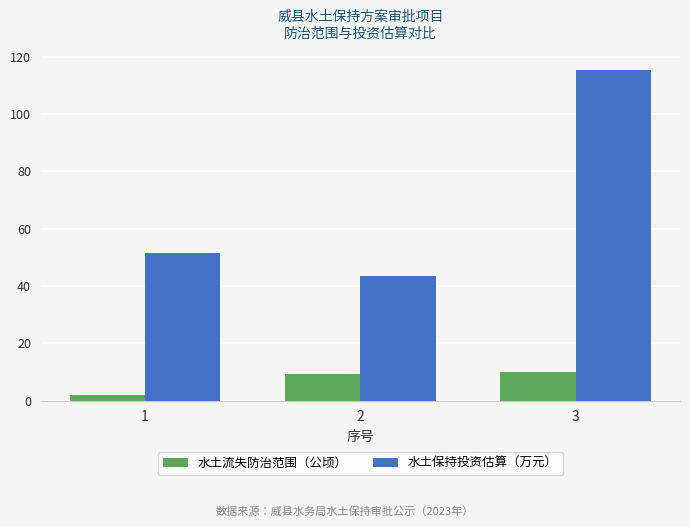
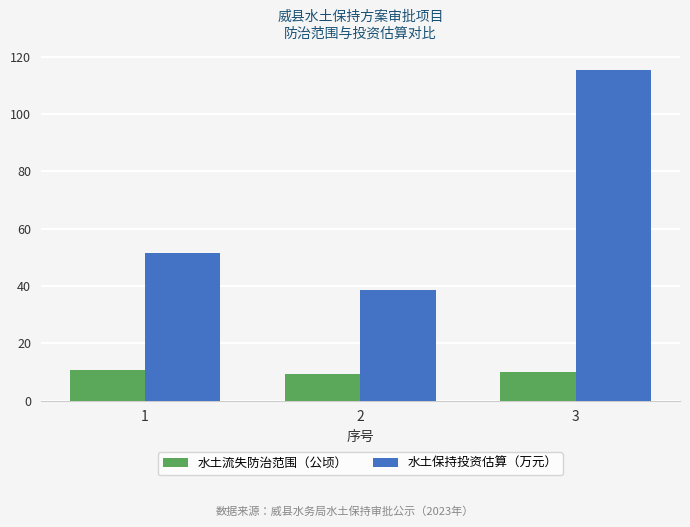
水土流失防治范围（公顷）, 1: 2 -> 11
水土保持投资估算（万元）, 2: 43 -> 39
